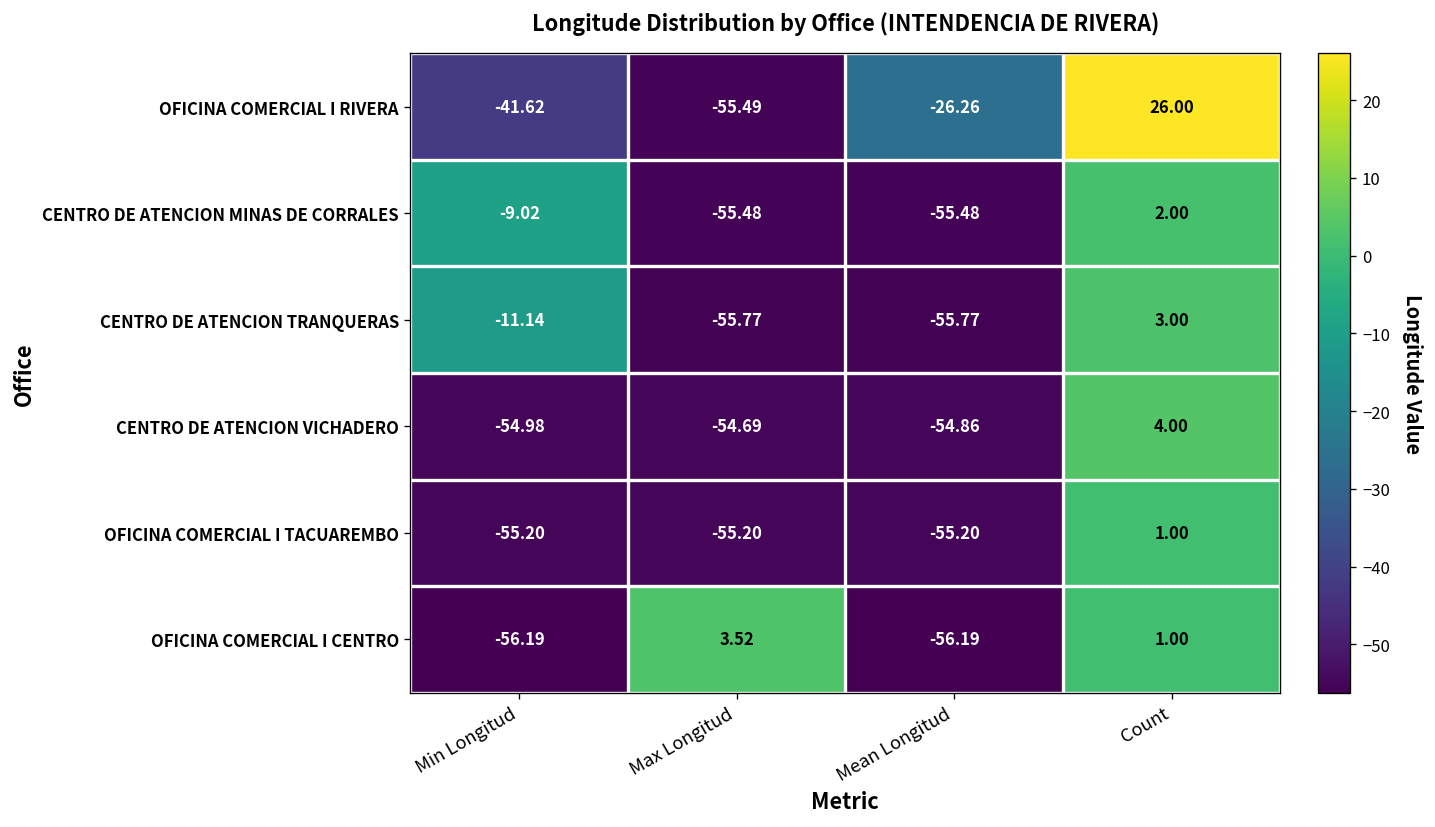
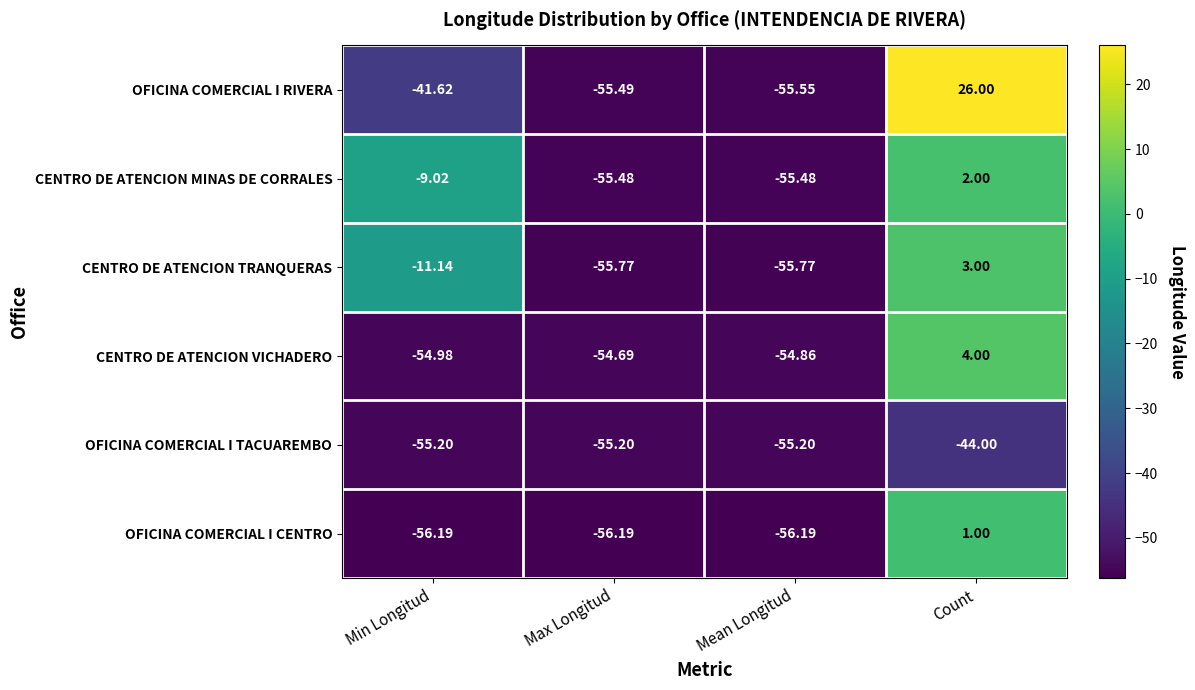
OFICINA COMERCIAL I RIVERA, Mean Longitud: -26.26 -> -55.55
OFICINA COMERCIAL I TACUAREMBO, Count: 1.00 -> -44.00
OFICINA COMERCIAL I CENTRO, Max Longitud: 3.52 -> -56.19
